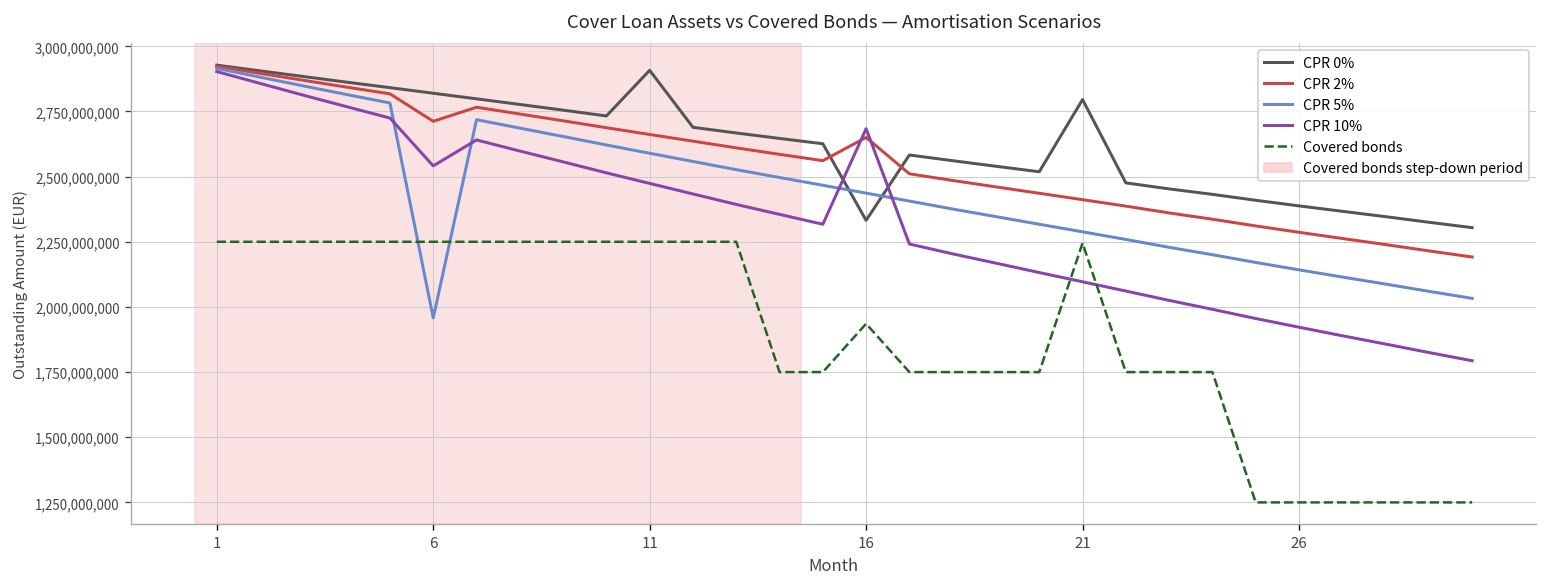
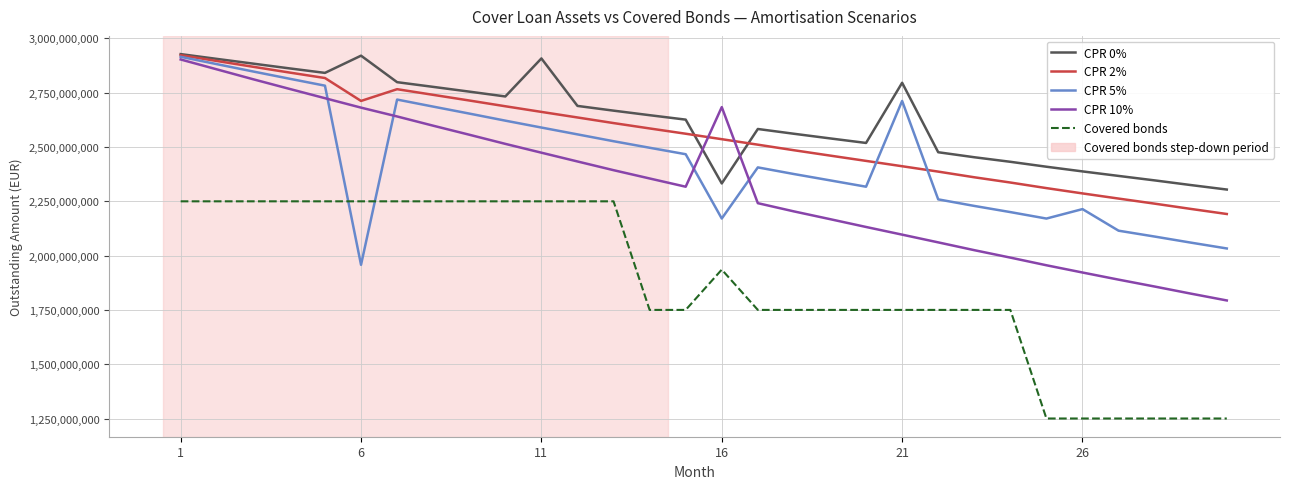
CPR 0%, 6: 2,820,000,000 -> 2,920,000,000
CPR 10%, 6: 2,540,000,000 -> 2,680,000,000
CPR 2%, 16: 2,650,000,000 -> 2,540,000,000
CPR 5%, 16: 2,440,000,000 -> 2,170,000,000
CPR 5%, 21: 2,290,000,000 -> 2,710,000,000
Covered bonds, 21: 2,240,000,000 -> 1,750,000,000
CPR 5%, 26: 2,140,000,000 -> 2,210,000,000
